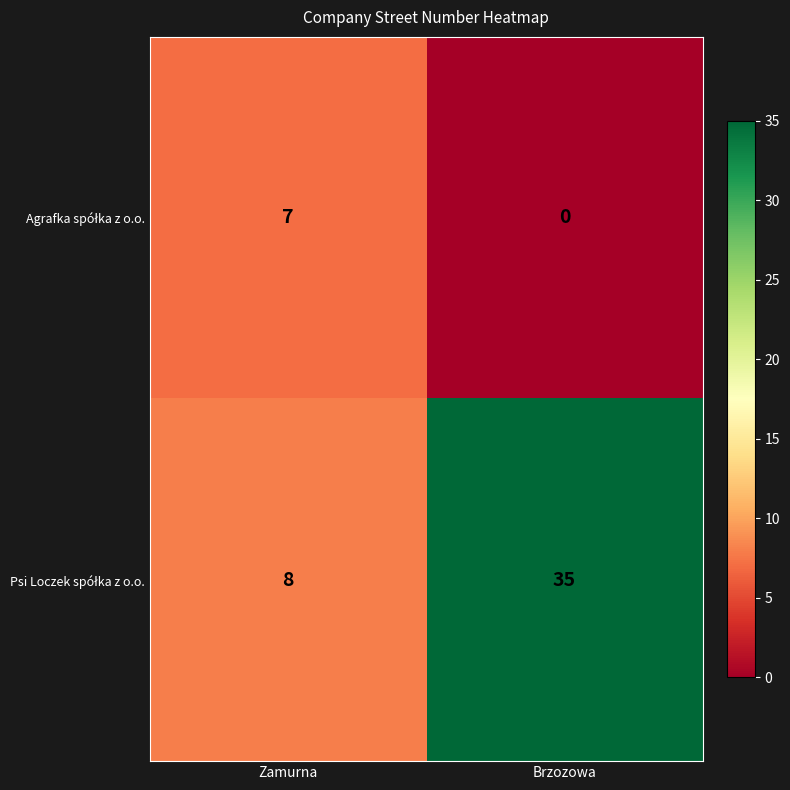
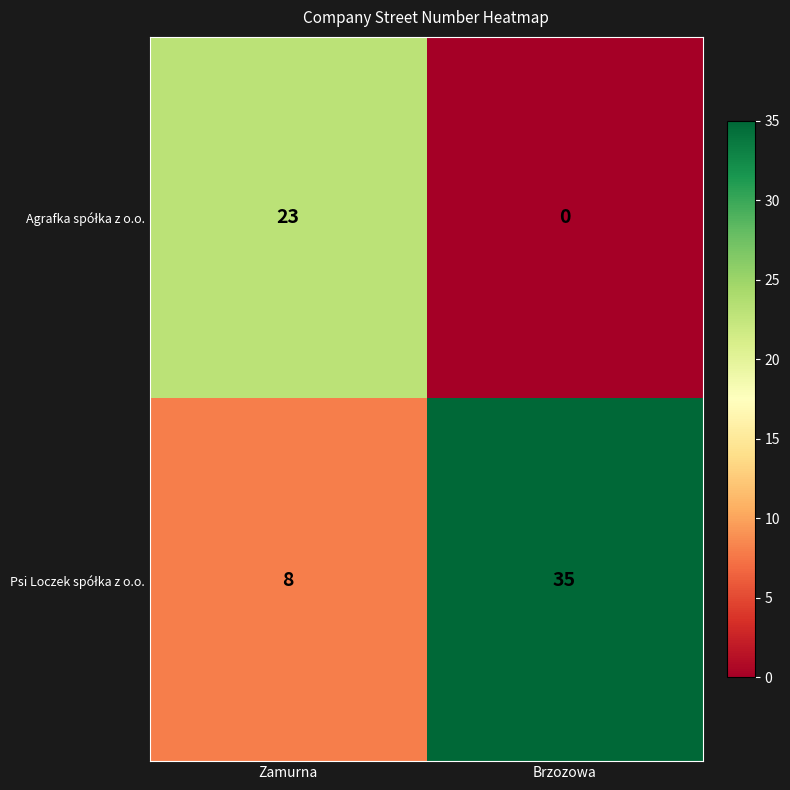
Agrafka spółka z o.o., Zamurna: 7 -> 23
